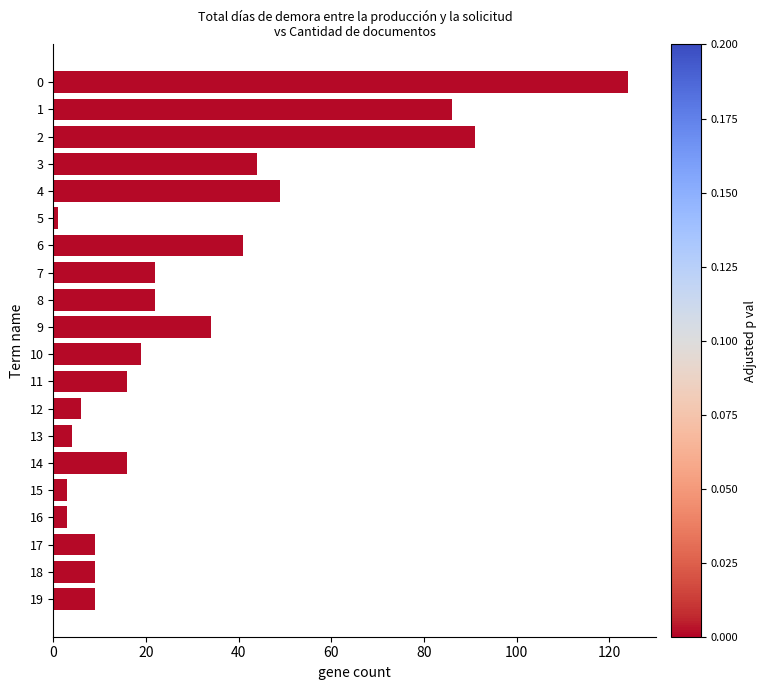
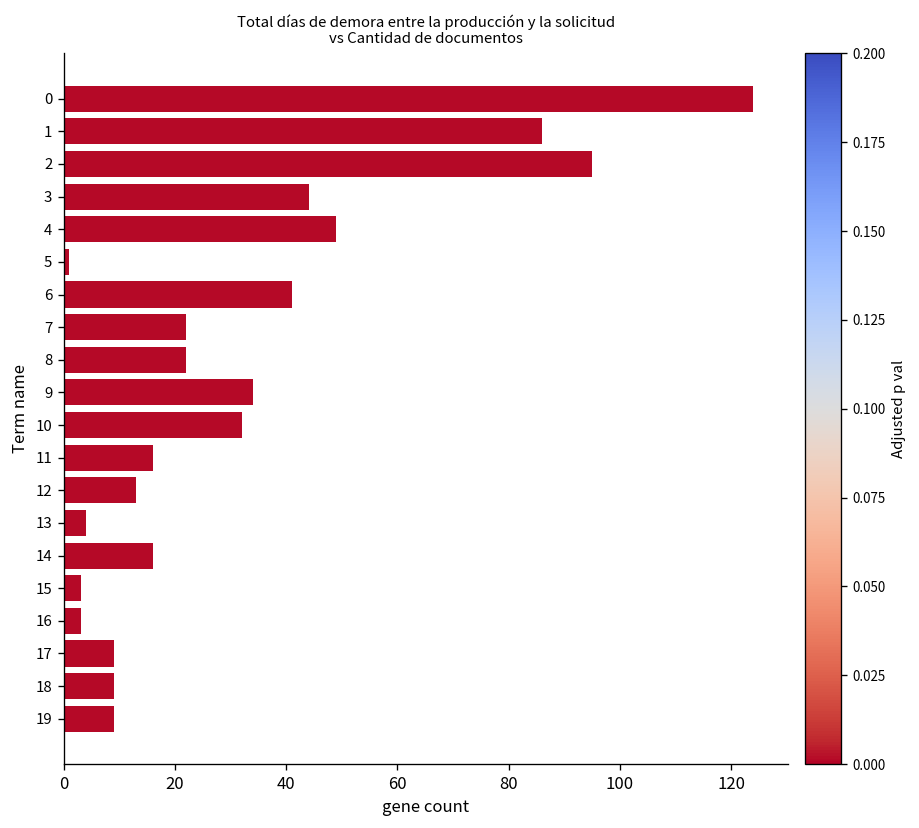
2: 91 -> 95
10: 19 -> 32
12: 6 -> 13
